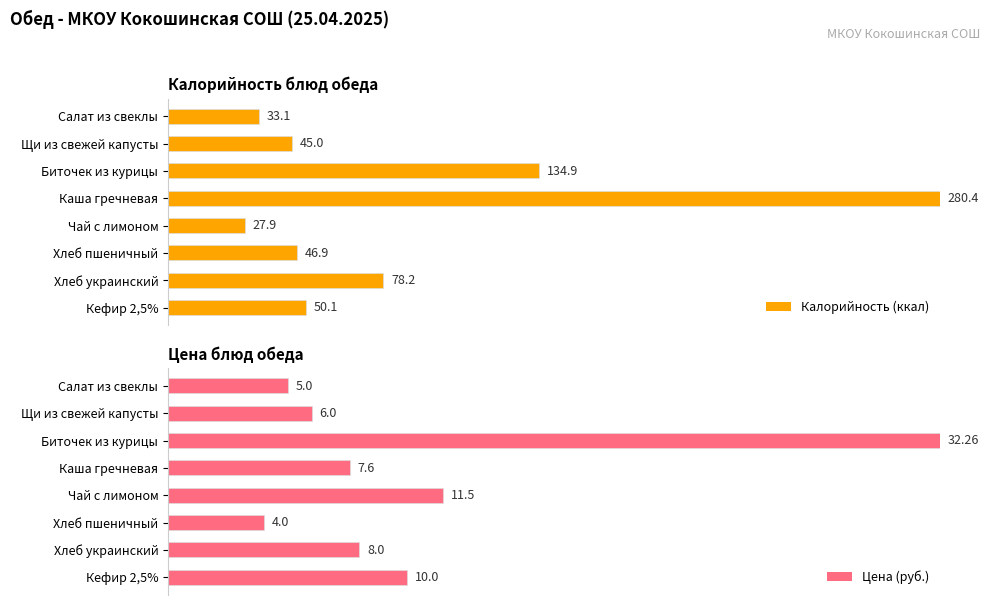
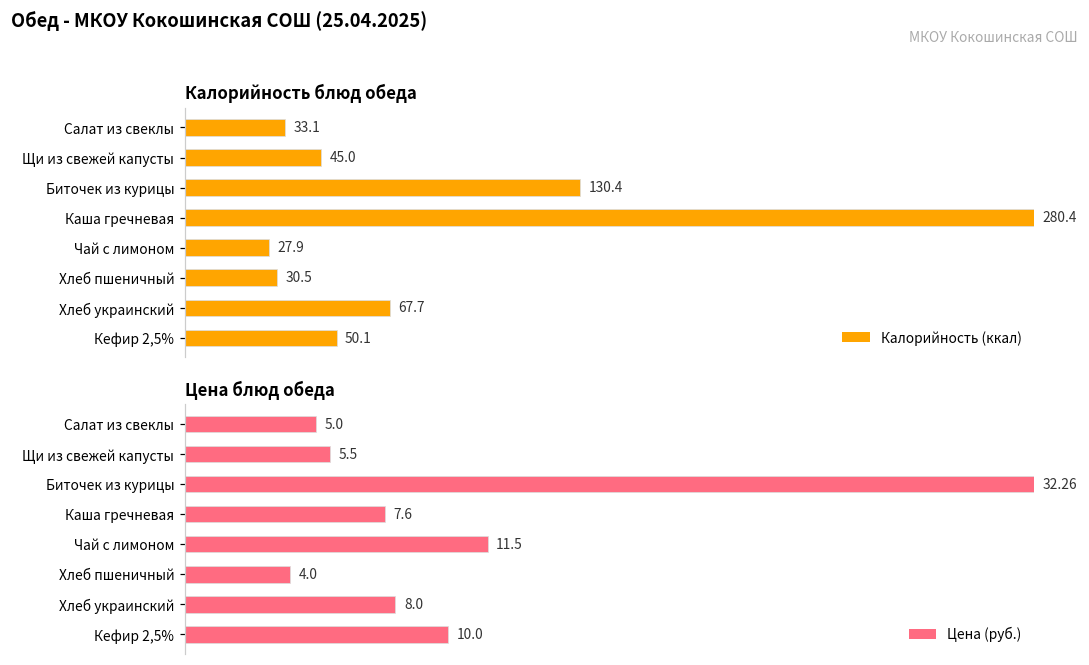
Калорийность блюд обеда, Биточек из курицы: 134.9 -> 130.4
Калорийность блюд обеда, Хлеб пшеничный: 46.9 -> 30.5
Калорийность блюд обеда, Хлеб украинский: 78.2 -> 67.7
Цена блюд обеда, Щи из свежей капусты: 6.0 -> 5.5
